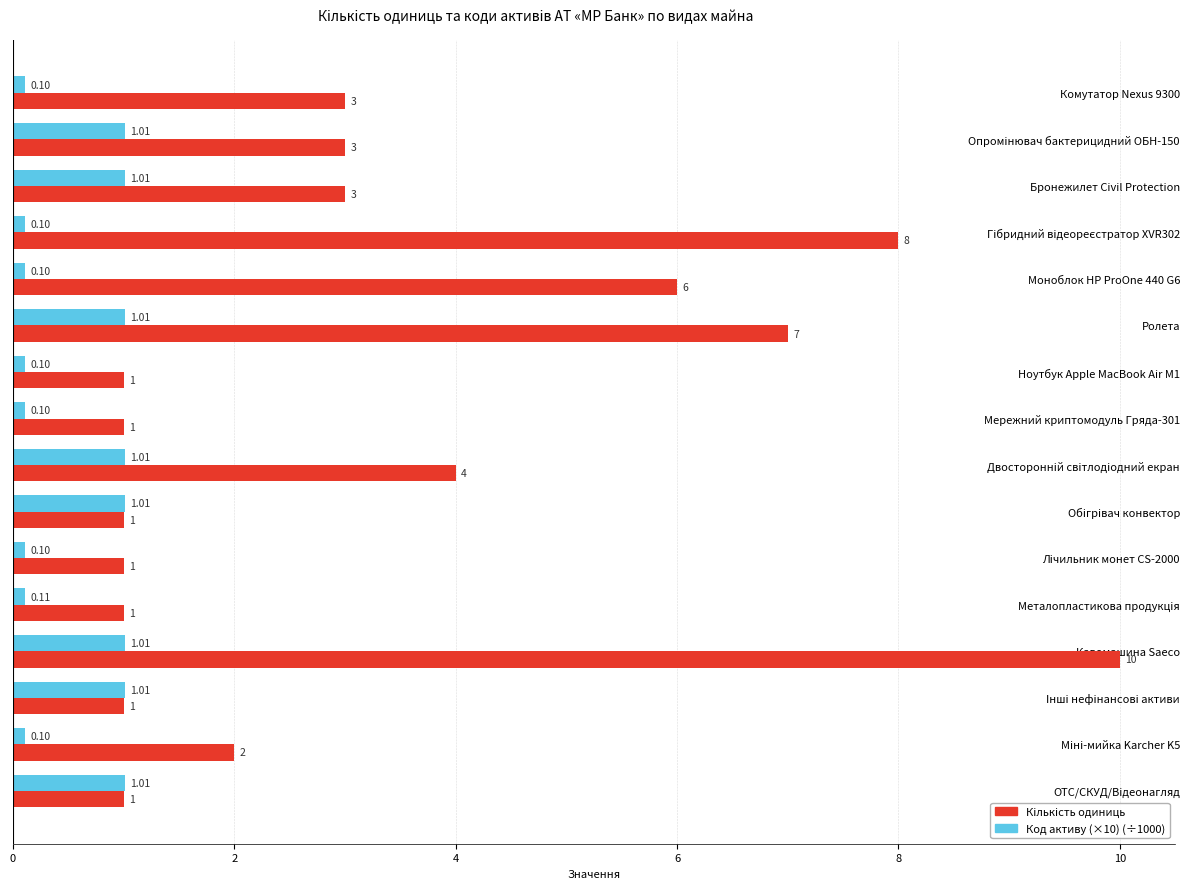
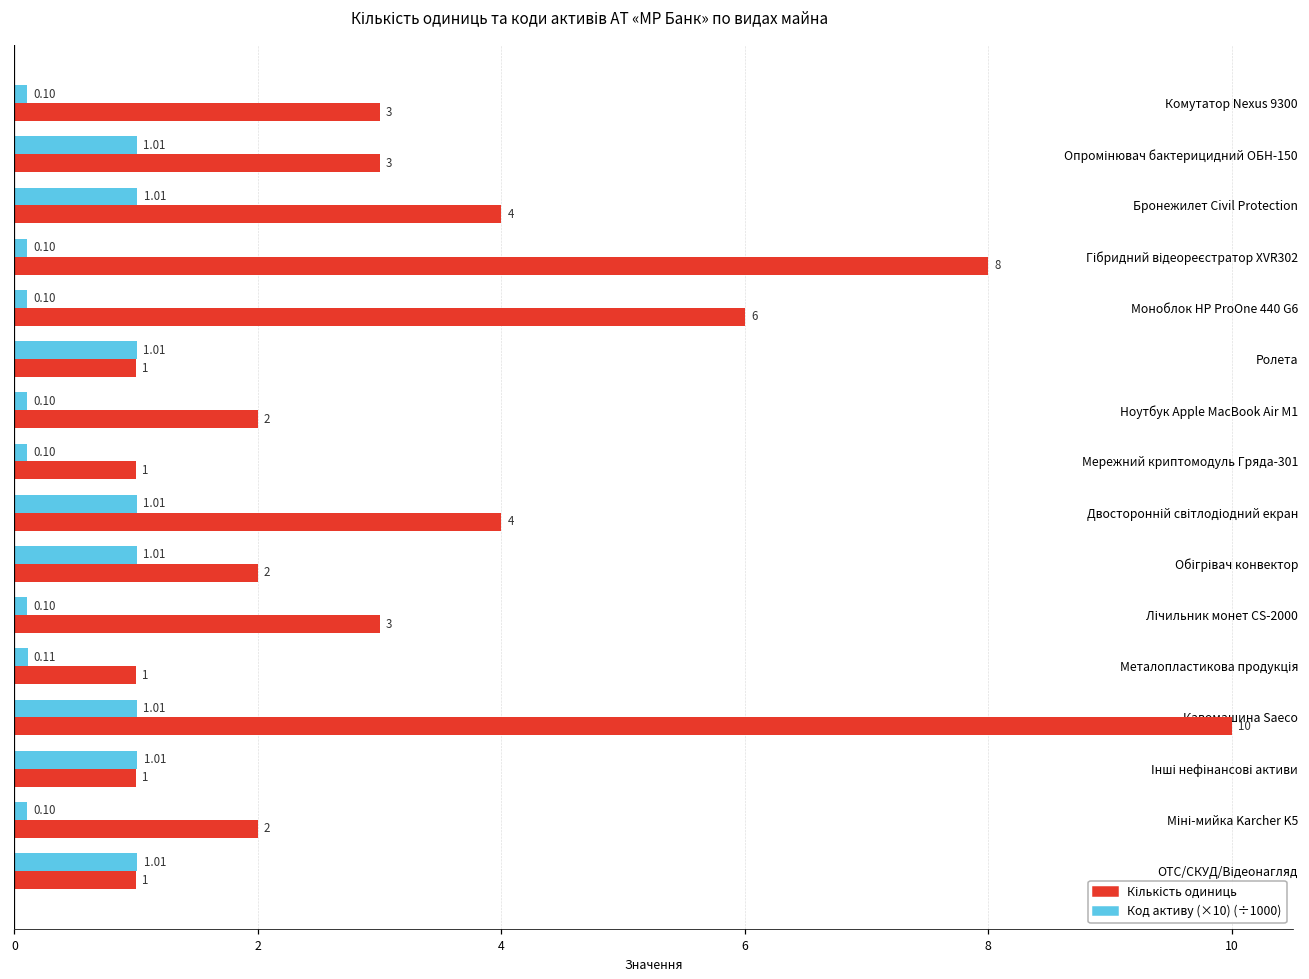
Кількість одиниць, Бронежилет Civil Protection: 3 -> 4
Кількість одиниць, Ролета: 7 -> 1
Кількість одиниць, Ноутбук Apple MacBook Air M1: 1 -> 2
Кількість одиниць, Обігрівач конвектор: 1 -> 2
Кількість одиниць, Лічильник монет CS-2000: 1 -> 3
